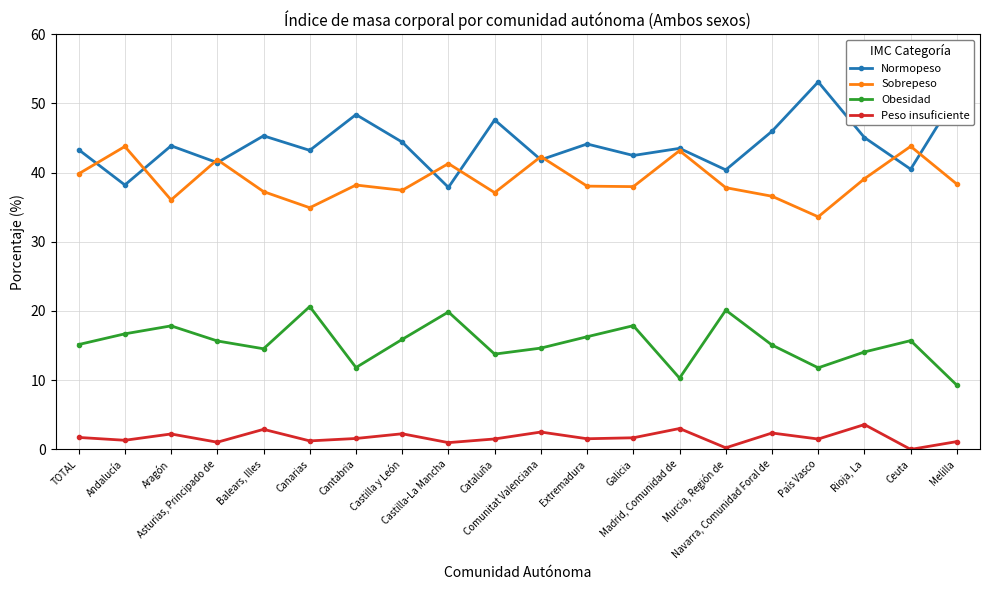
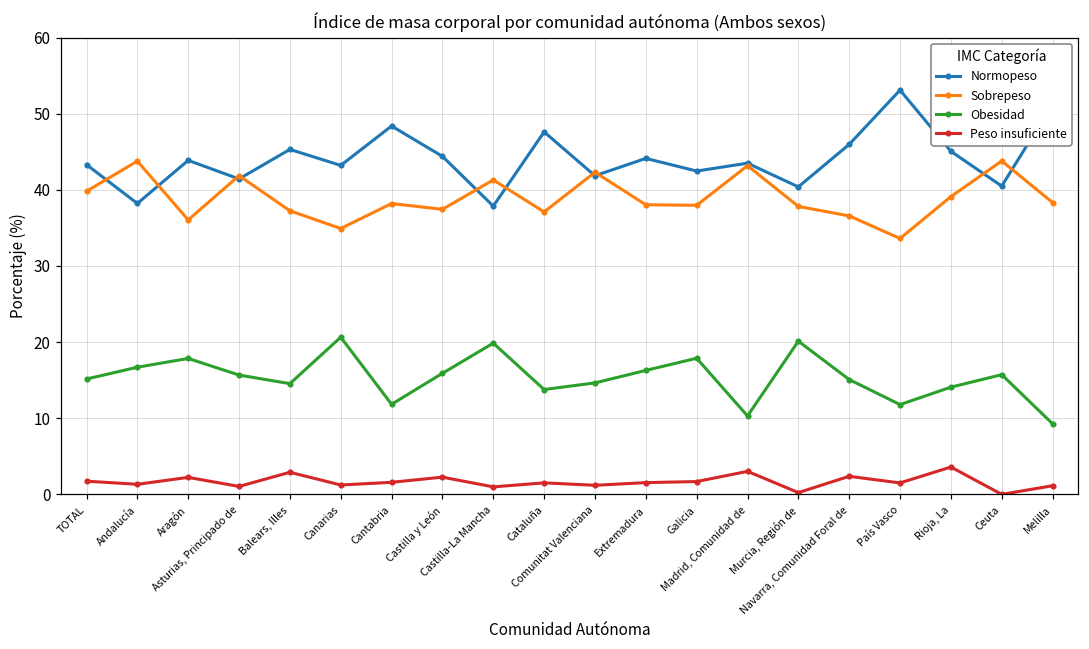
Peso insuficiente, Comunitat Valenciana: 3 -> 1
